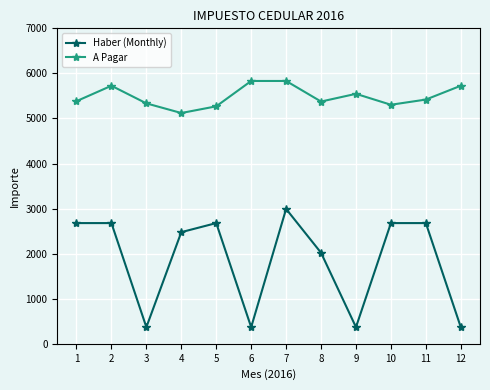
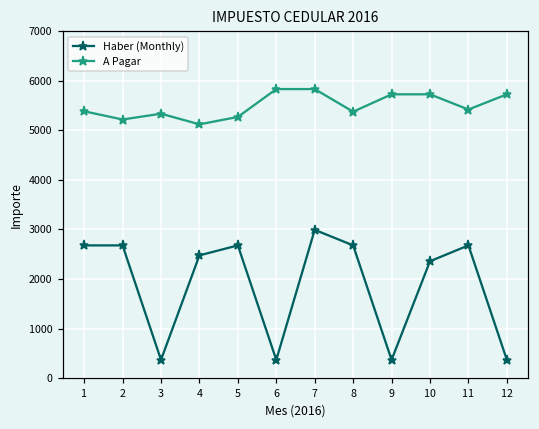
A Pagar, 2: 5700 -> 5200
Haber (Monthly), 8: 2000 -> 2700
A Pagar, 9: 5500 -> 5700
Haber (Monthly), 10: 2700 -> 2400
A Pagar, 10: 5300 -> 5700
